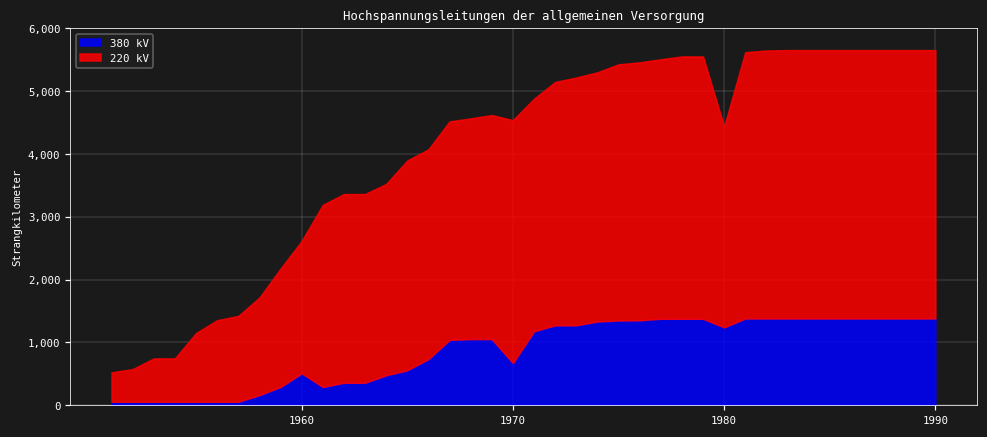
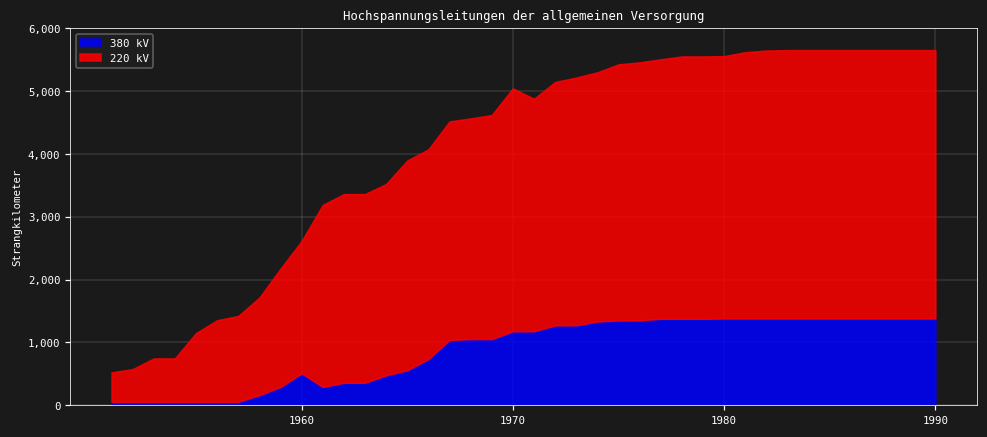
380 kV, 1970: 700 -> 1,200
380 kV, 1980: 1,200 -> 1,400
220 kV, 1980: 3,200 -> 4,200
